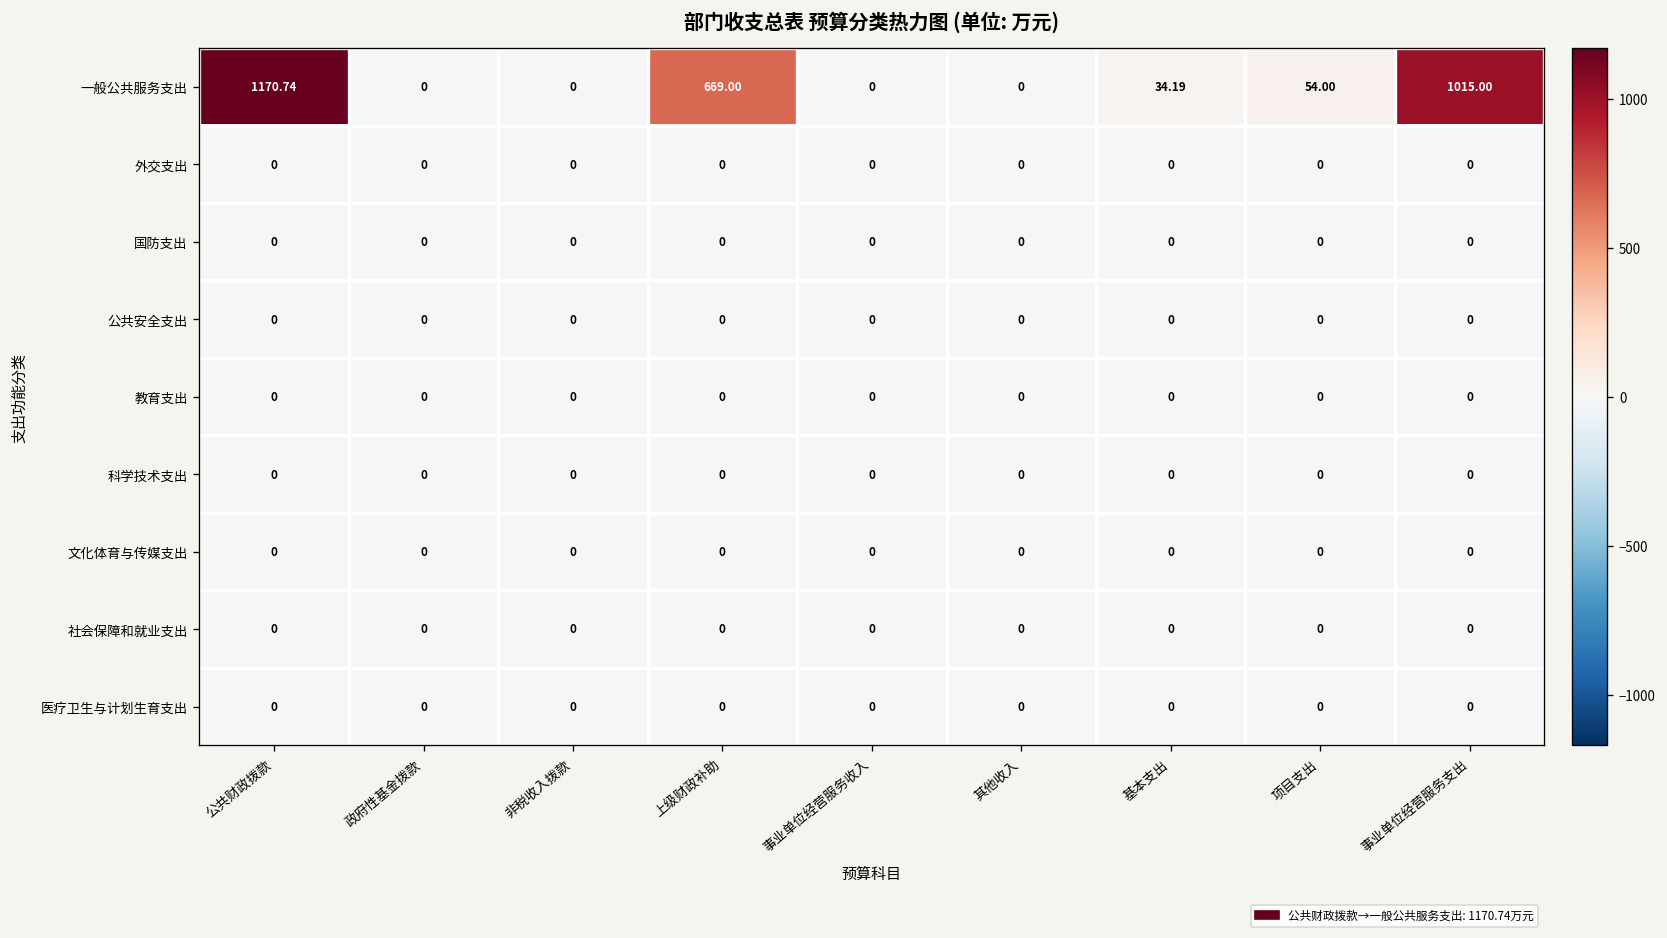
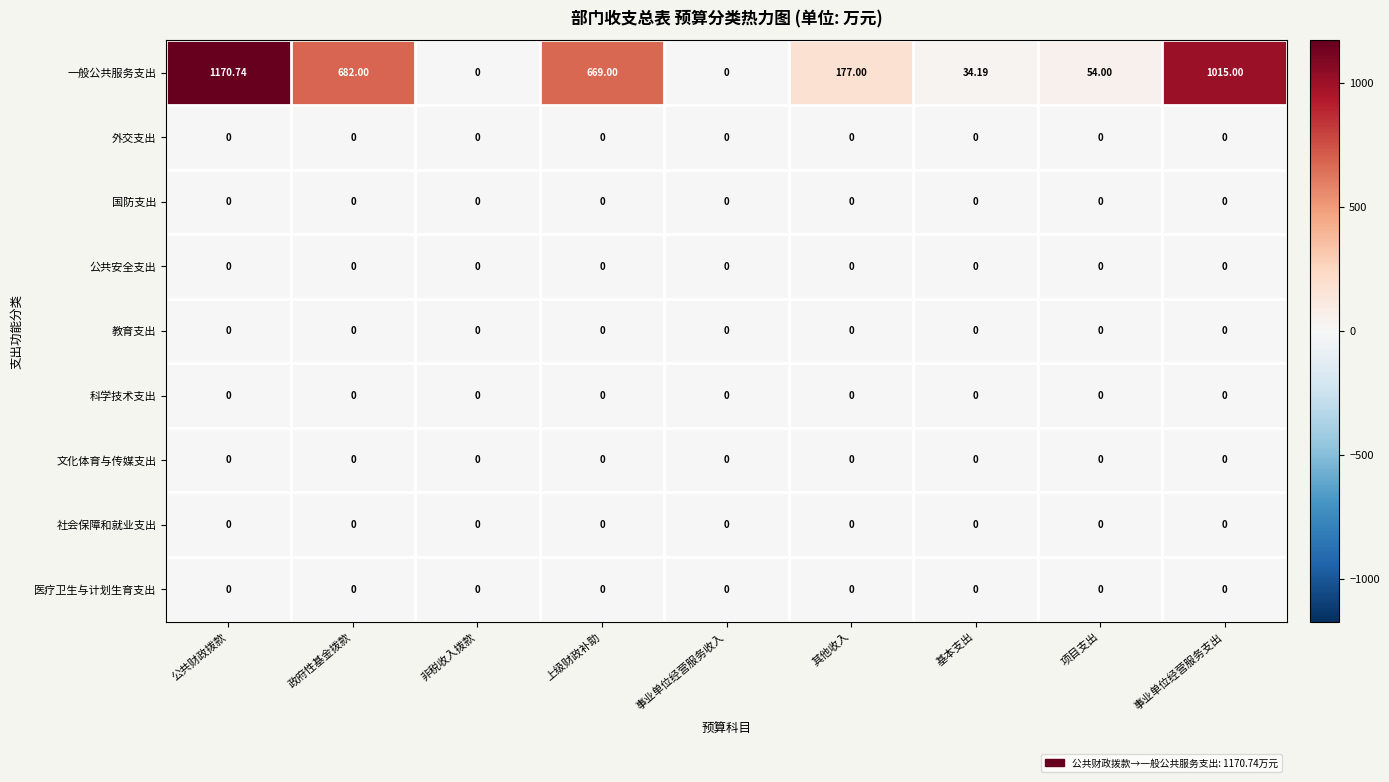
一般公共服务支出, 政府性基金拨款: 0 -> 682.00
一般公共服务支出, 其他收入: 0 -> 177.00
